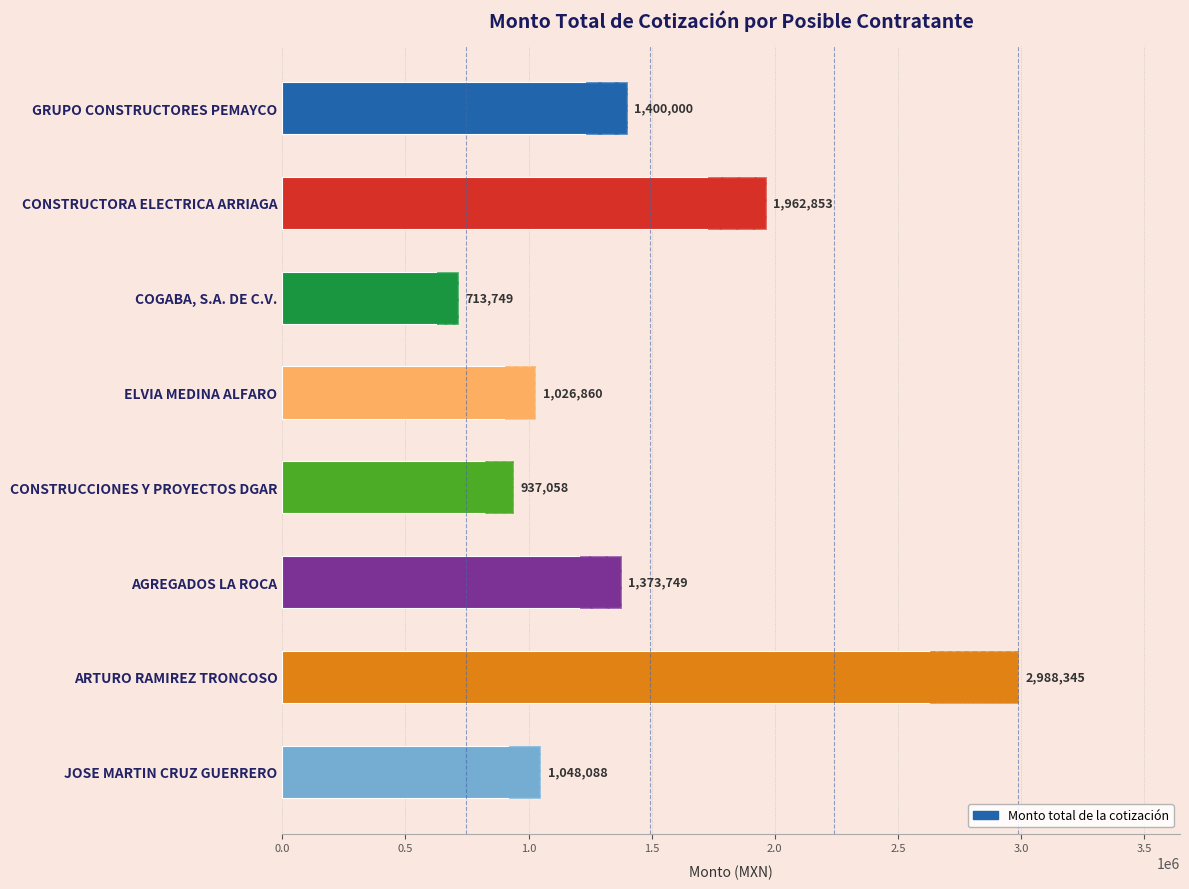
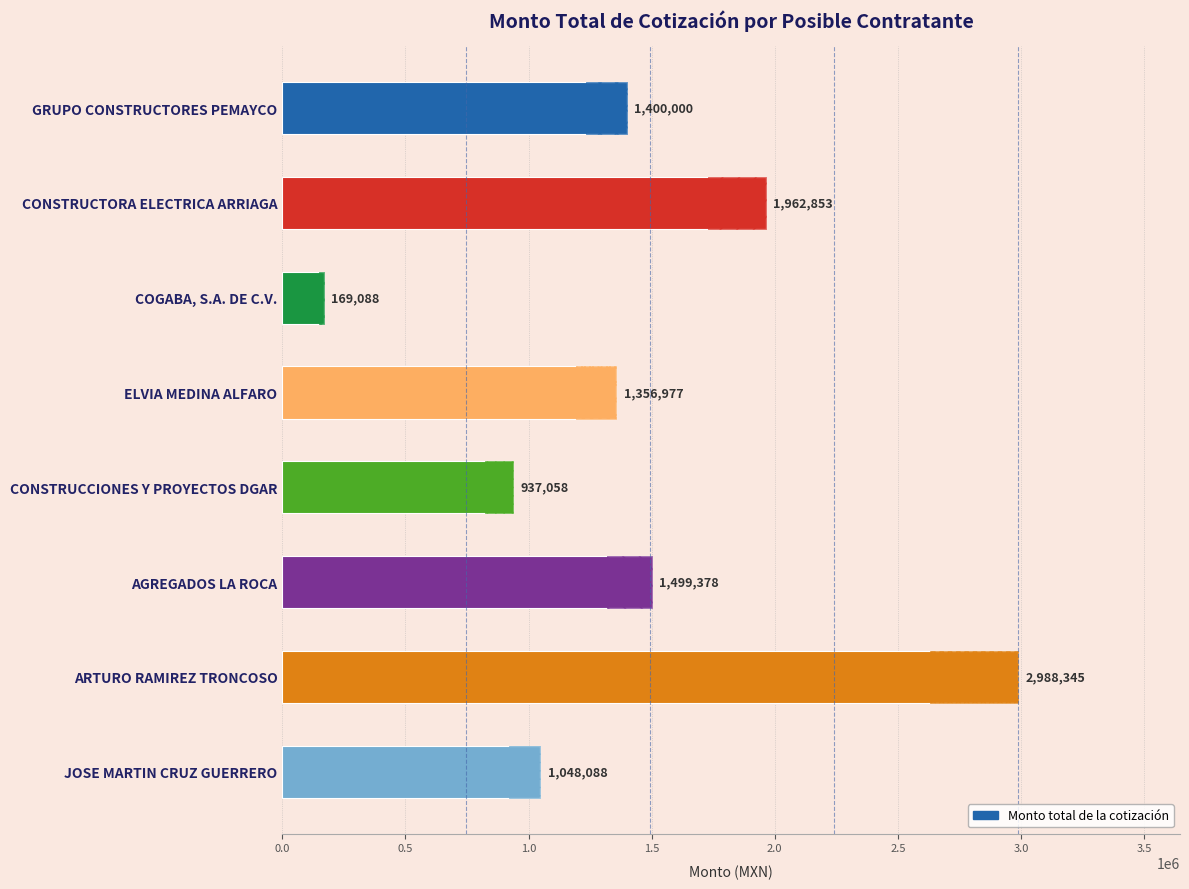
Monto total de la cotización, COGABA, S.A. DE C.V.: 713,749 -> 169,088
Monto total de la cotización, ELVIA MEDINA ALFARO: 1,026,860 -> 1,356,977
Monto total de la cotización, AGREGADOS LA ROCA: 1,373,749 -> 1,499,378
